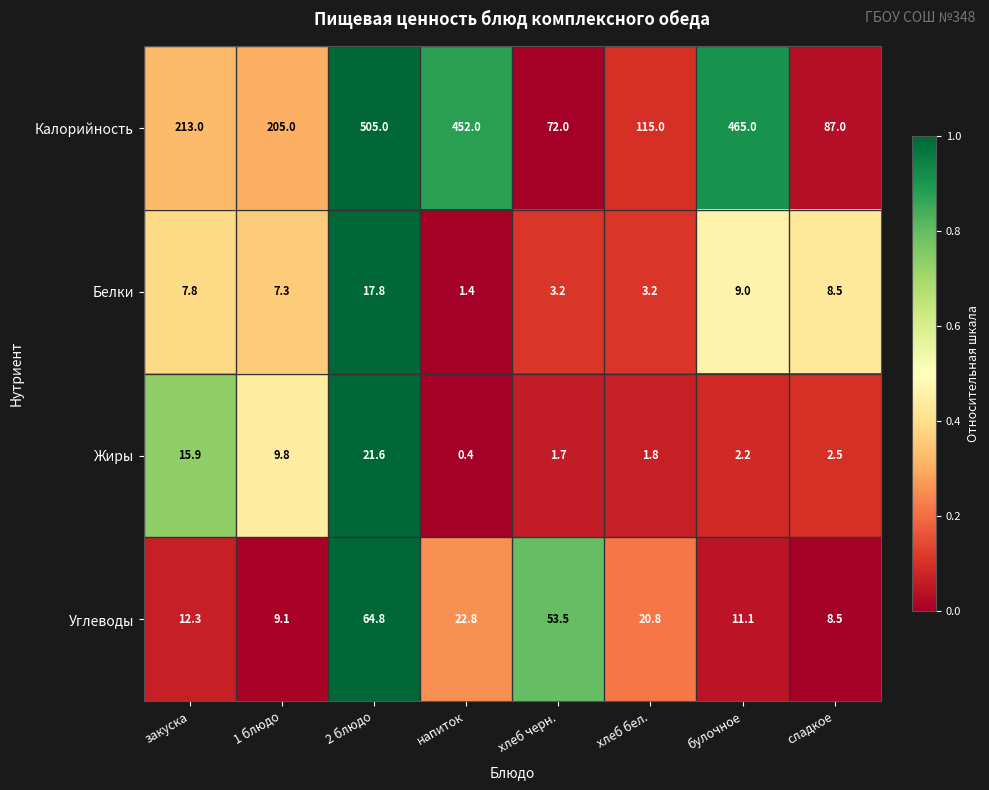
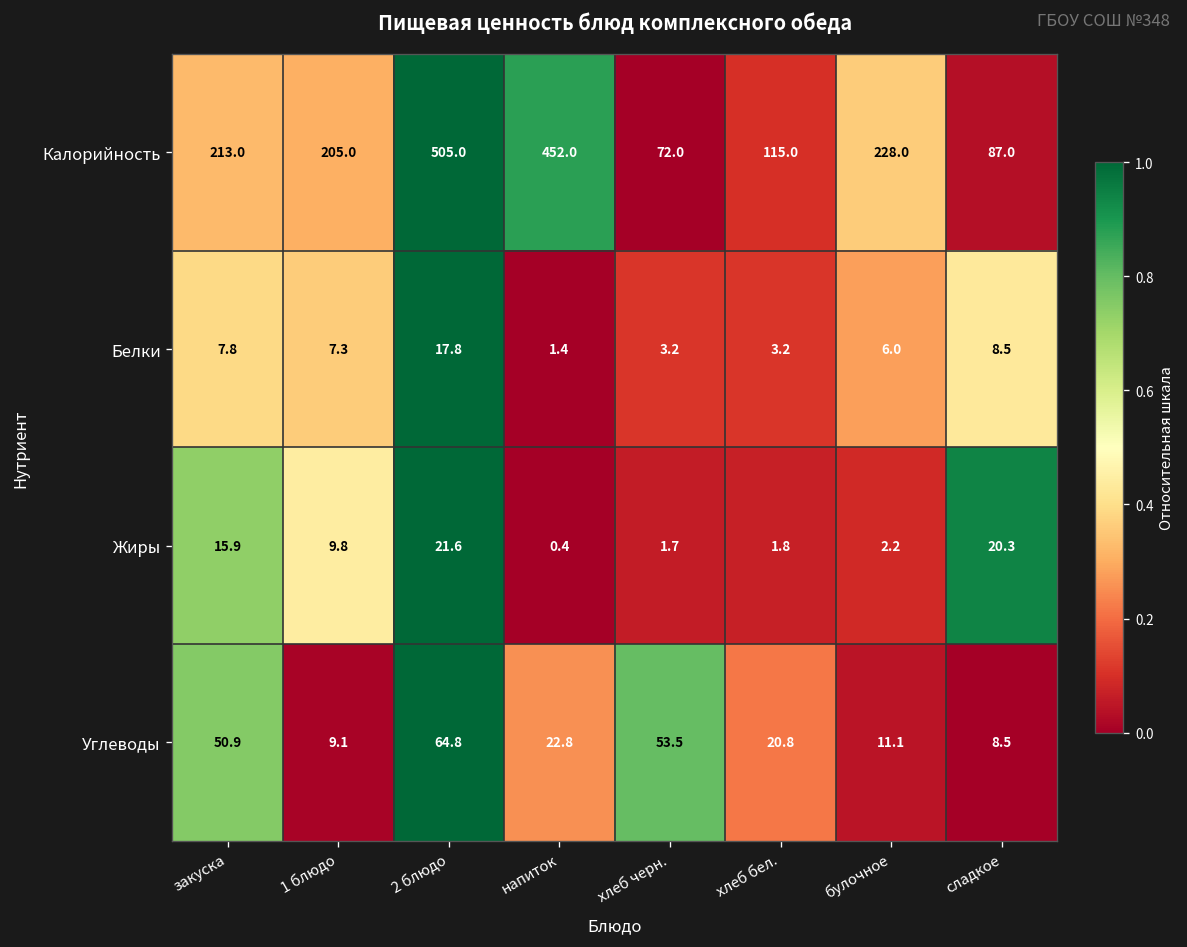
Калорийность, булочное: 465.0 -> 228.0
Белки, булочное: 9.0 -> 6.0
Жиры, сладкое: 2.5 -> 20.3
Углеводы, закуска: 12.3 -> 50.9
